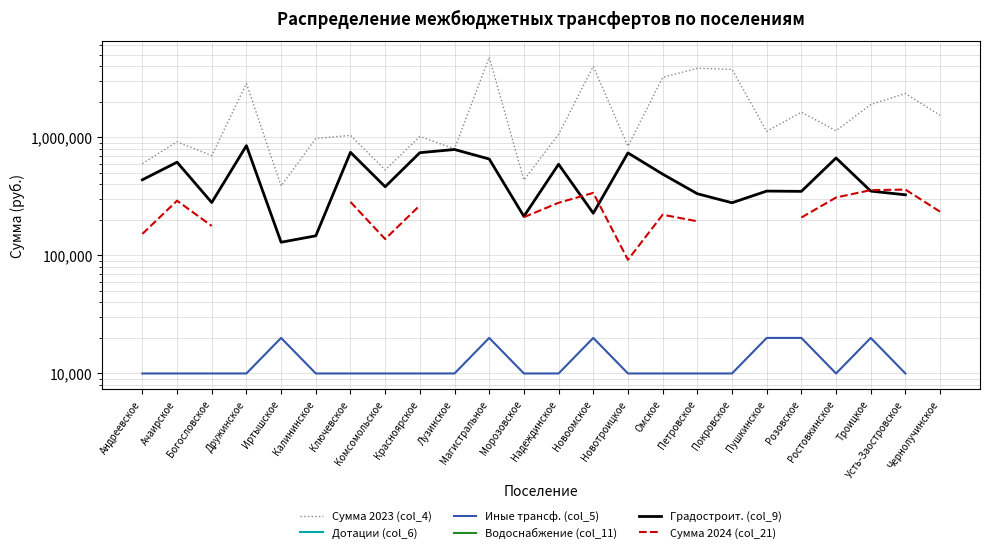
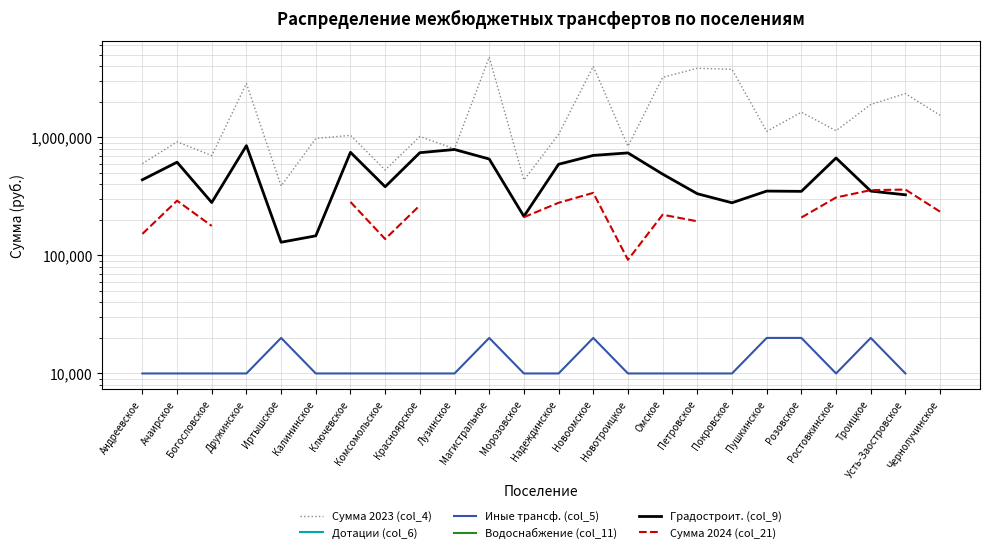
Градостроит. (col_9), Новоомское: 230,000 -> 700,000
